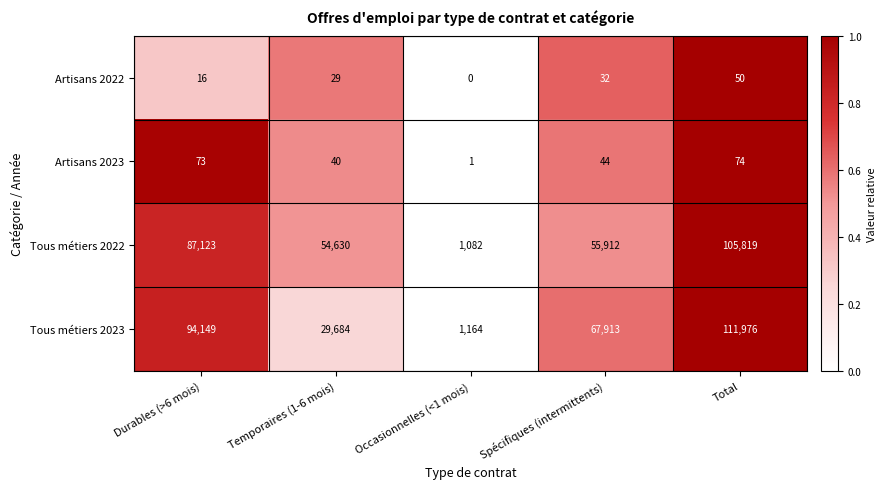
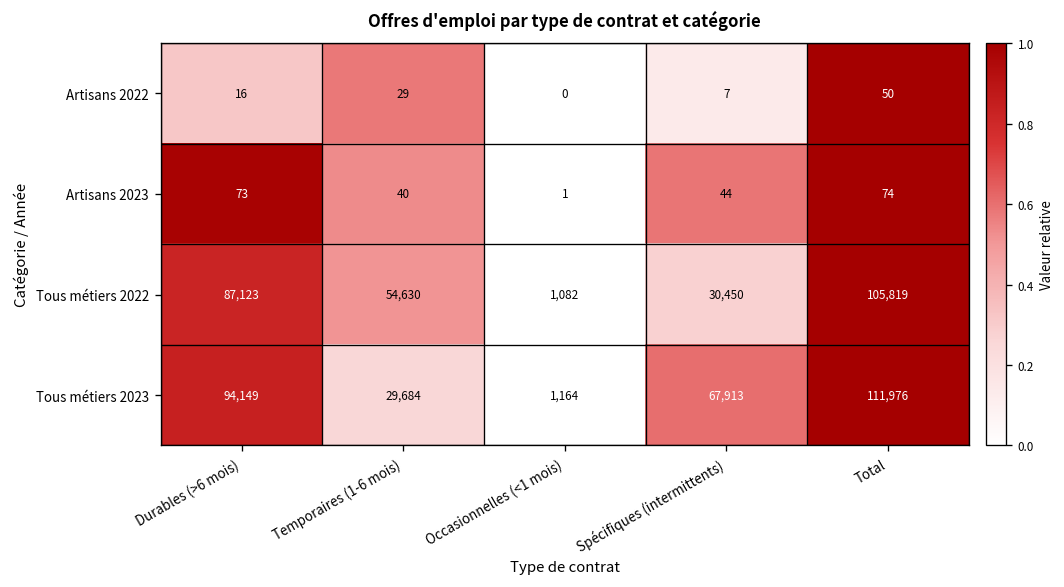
Artisans 2022, Spécifiques (intermittents): 32 -> 7
Tous métiers 2022, Spécifiques (intermittents): 55,912 -> 30,450
